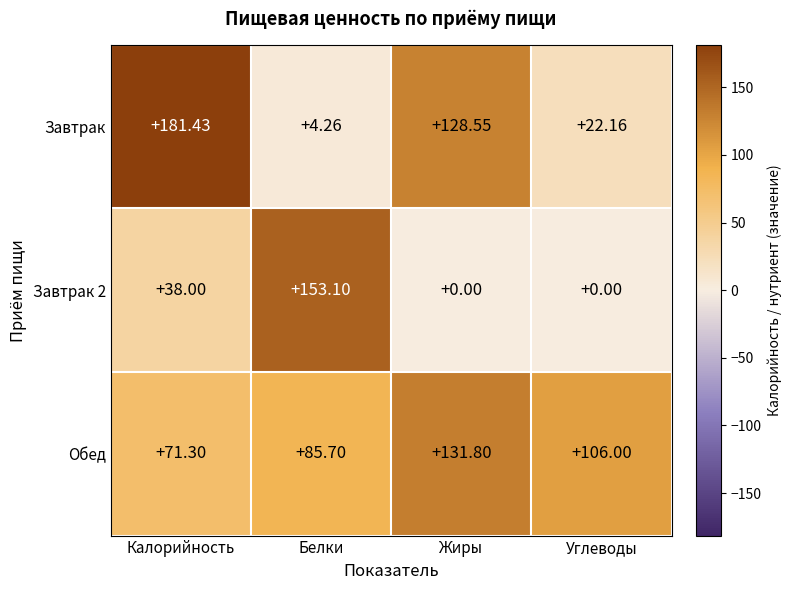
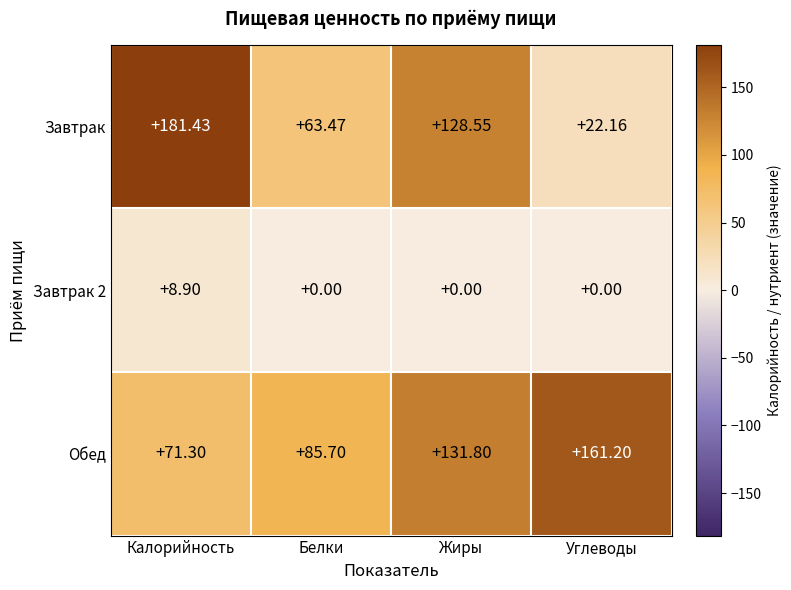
Завтрак, Белки: +4.26 -> +63.47
Завтрак 2, Калорийность: +38.00 -> +8.90
Завтрак 2, Белки: +153.10 -> +0.00
Обед, Углеводы: +106.00 -> +161.20
